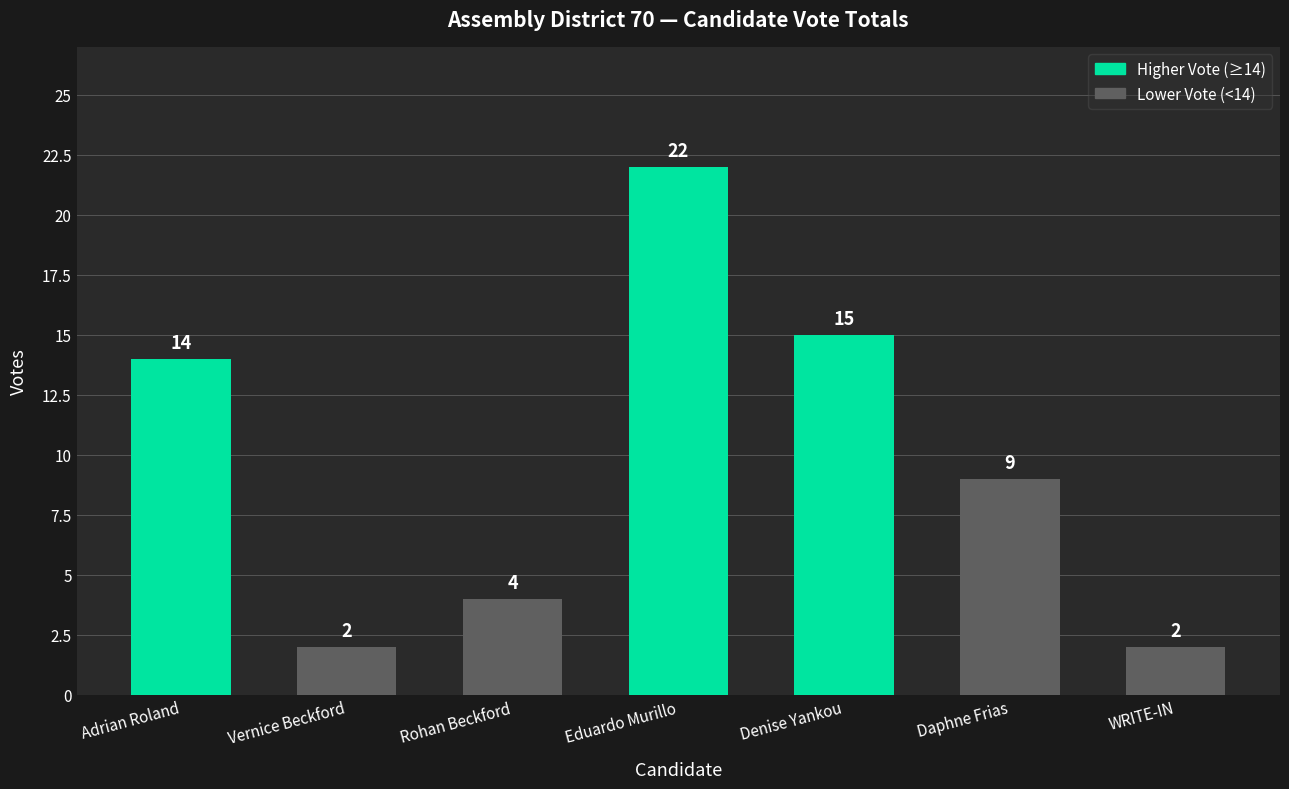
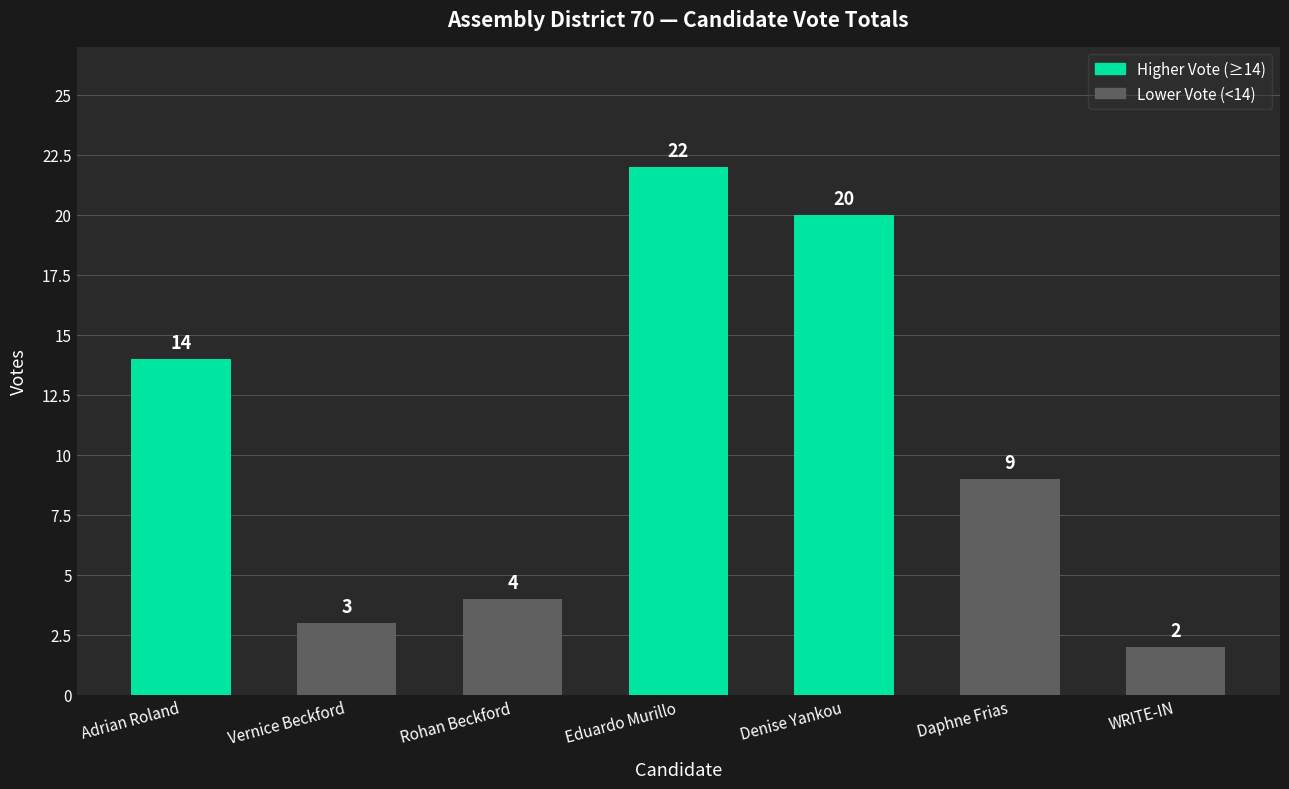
Vernice Beckford: 2 -> 3
Denise Yankou: 15 -> 20
